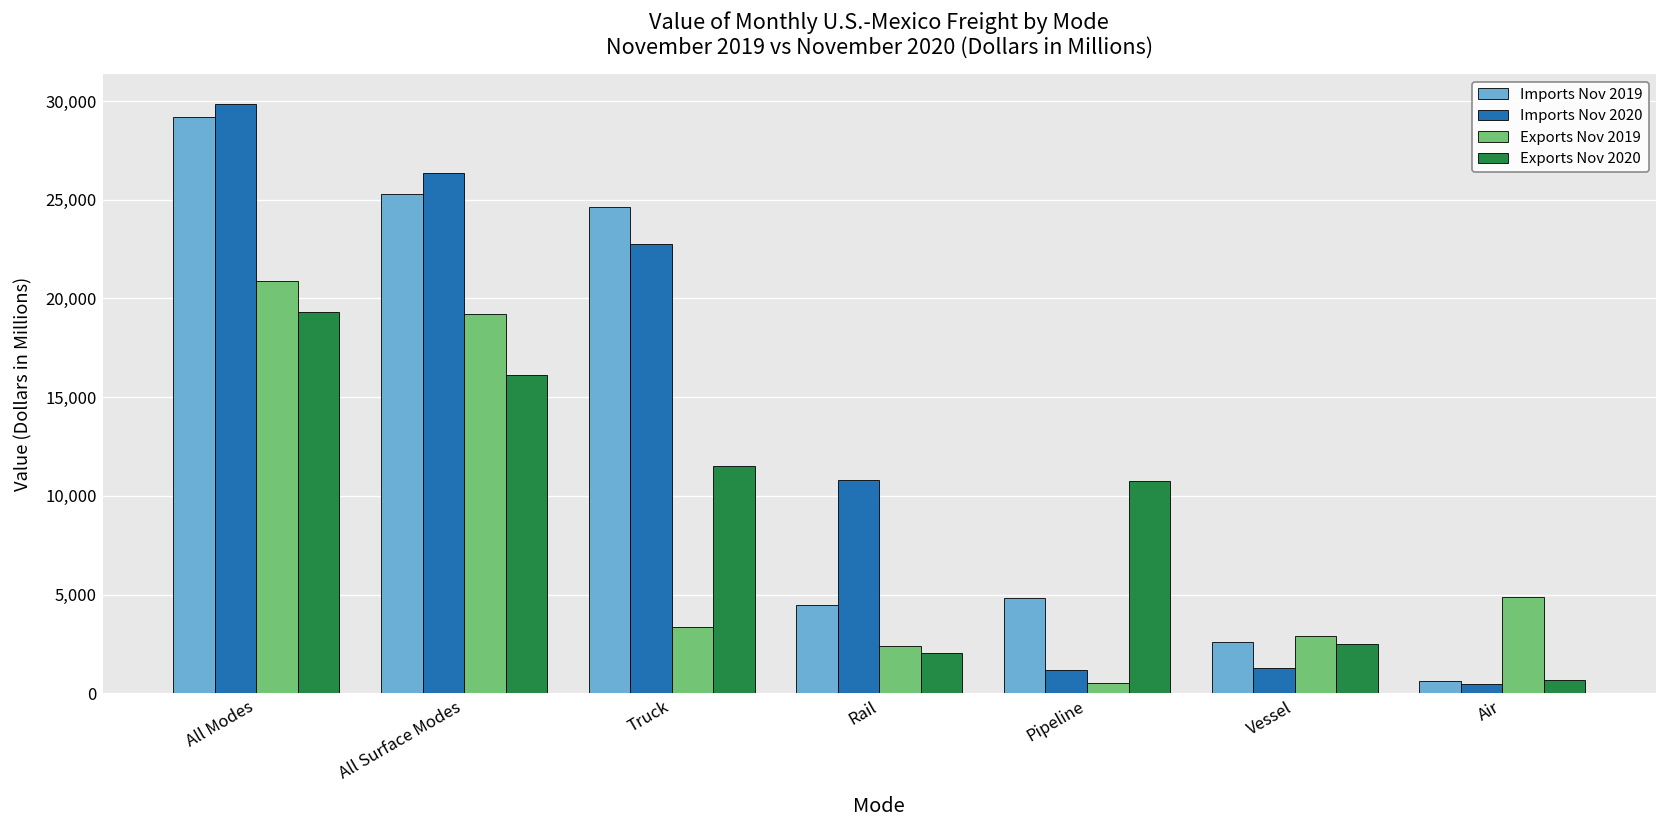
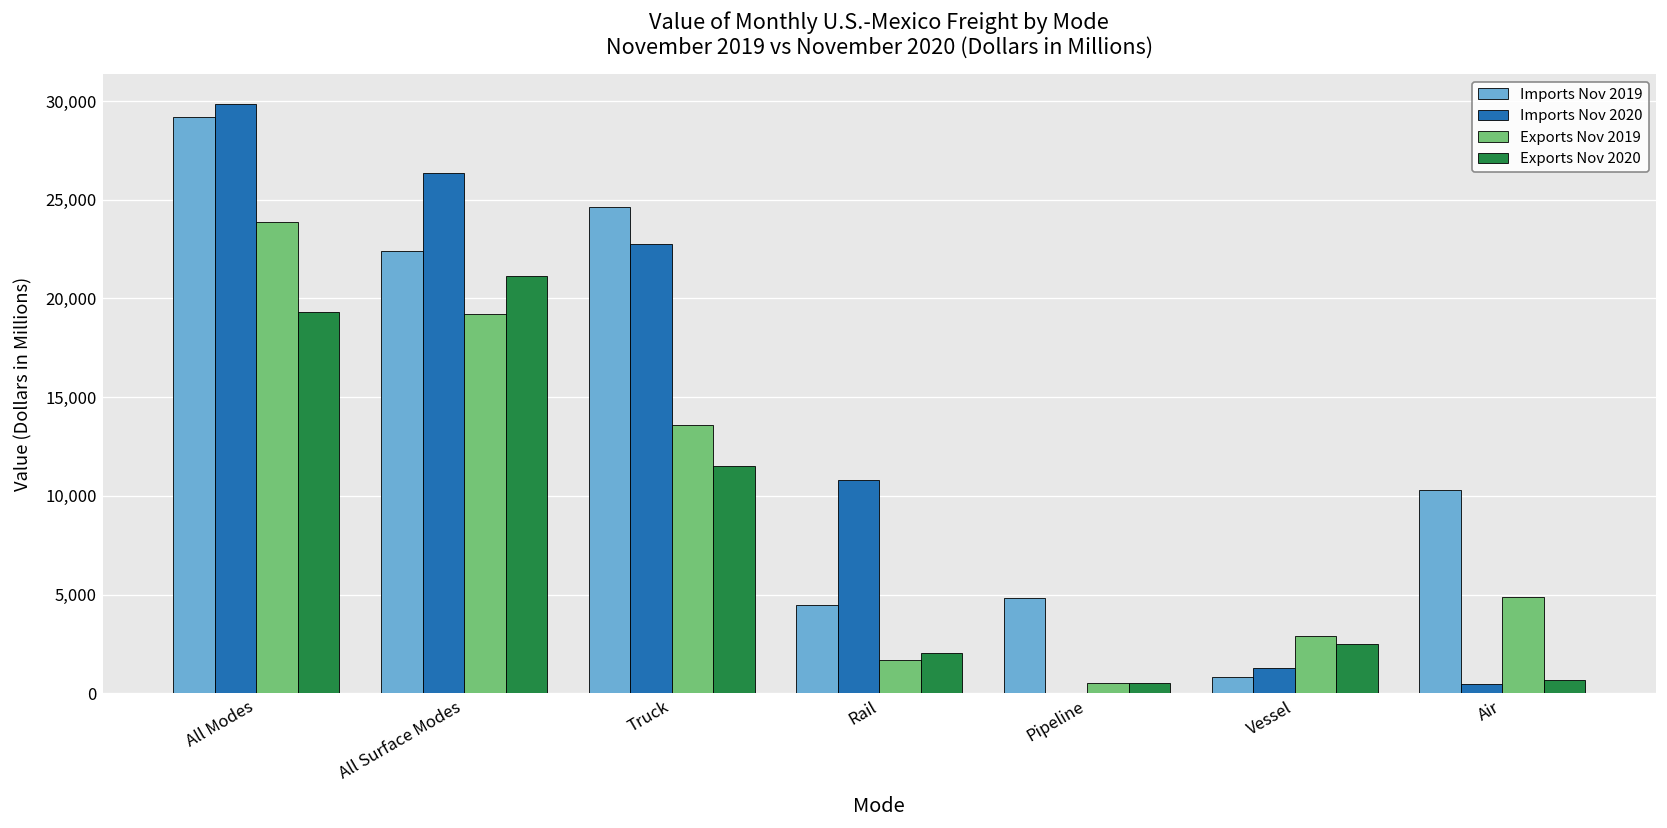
Exports Nov 2019, All Modes: 20,900 -> 23,900
Imports Nov 2019, All Surface Modes: 25,300 -> 22,400
Exports Nov 2020, All Surface Modes: 16,100 -> 21,100
Exports Nov 2019, Truck: 3,300 -> 13,600
Exports Nov 2019, Rail: 2,400 -> 1,700
Imports Nov 2020, Pipeline: 1,200 -> 0
Exports Nov 2020, Pipeline: 10,700 -> 500
Imports Nov 2019, Vessel: 2,600 -> 800
Imports Nov 2019, Air: 600 -> 10,300
